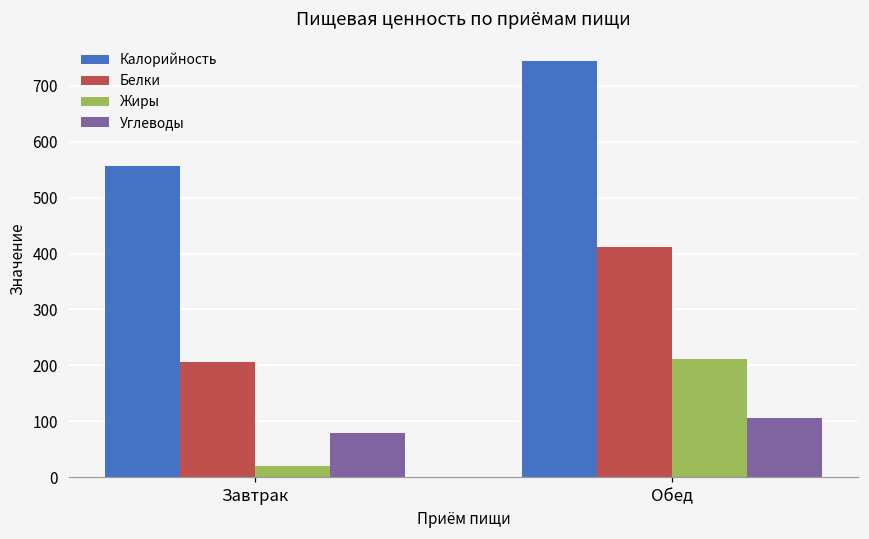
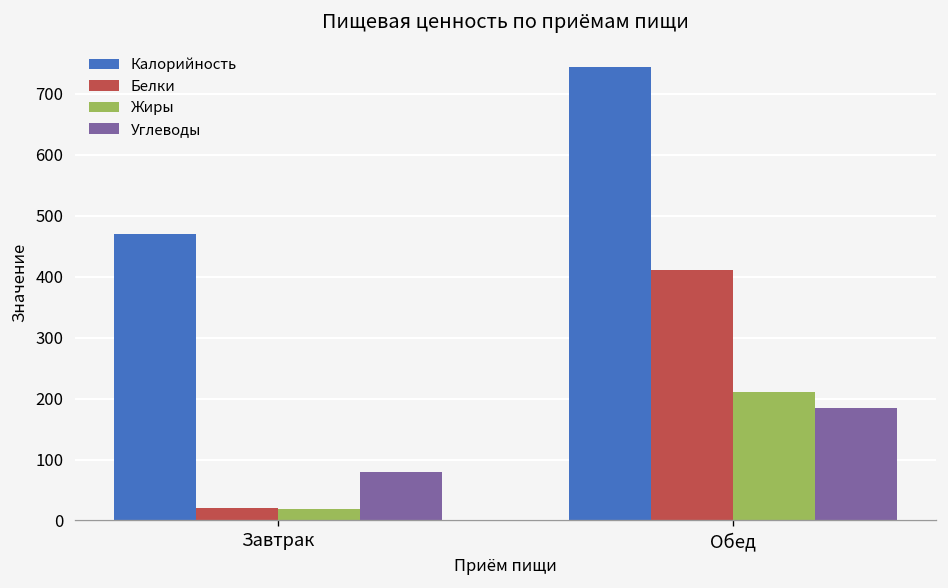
Калорийность, Завтрак: 560 -> 470
Белки, Завтрак: 210 -> 20
Углеводы, Обед: 110 -> 180
